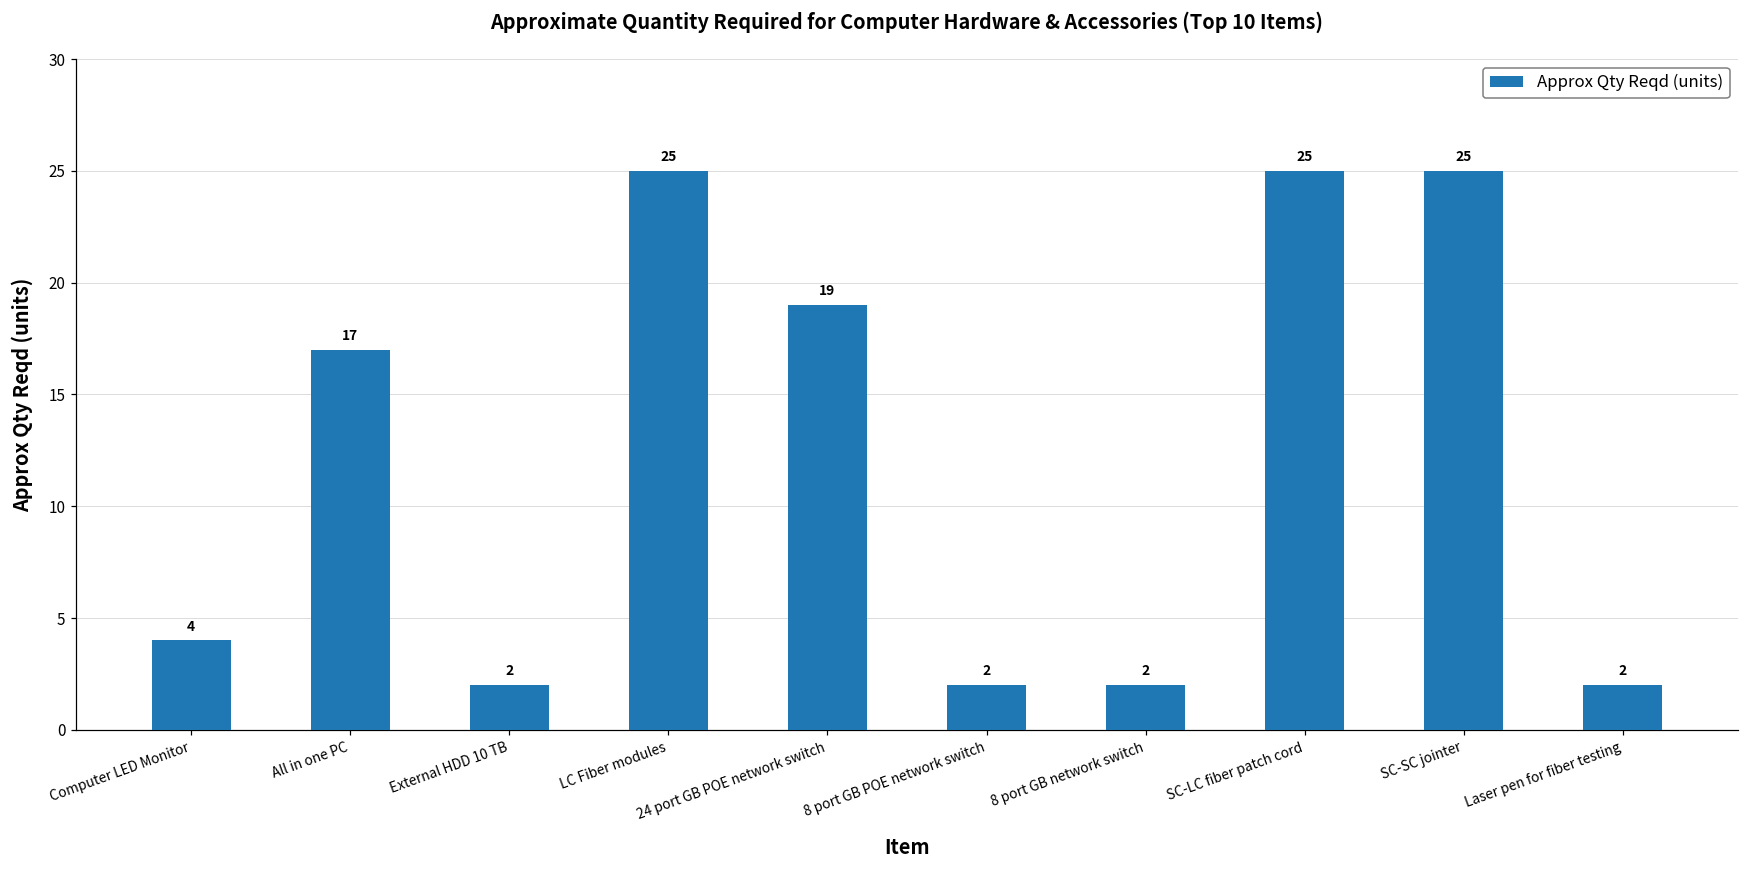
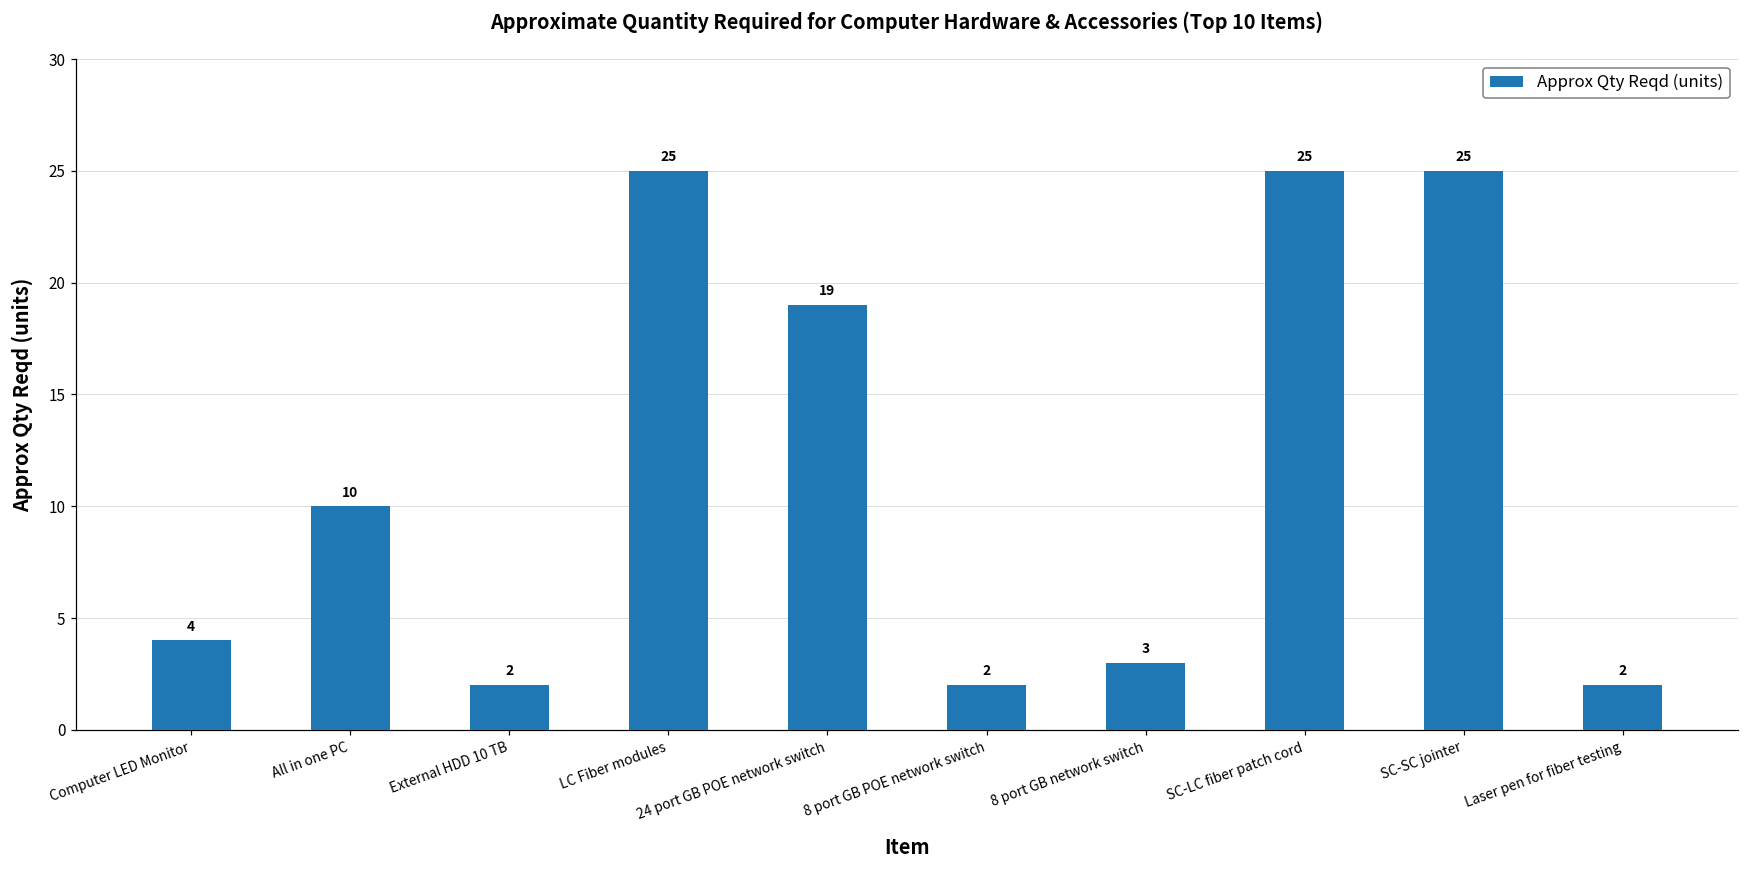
All in one PC: 17 -> 10
8 port GB network switch: 2 -> 3
